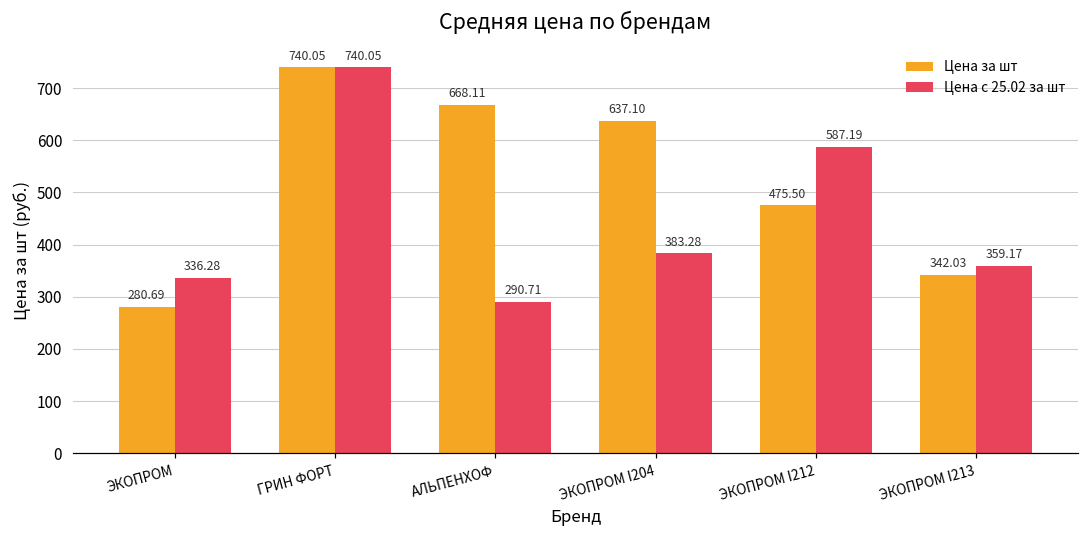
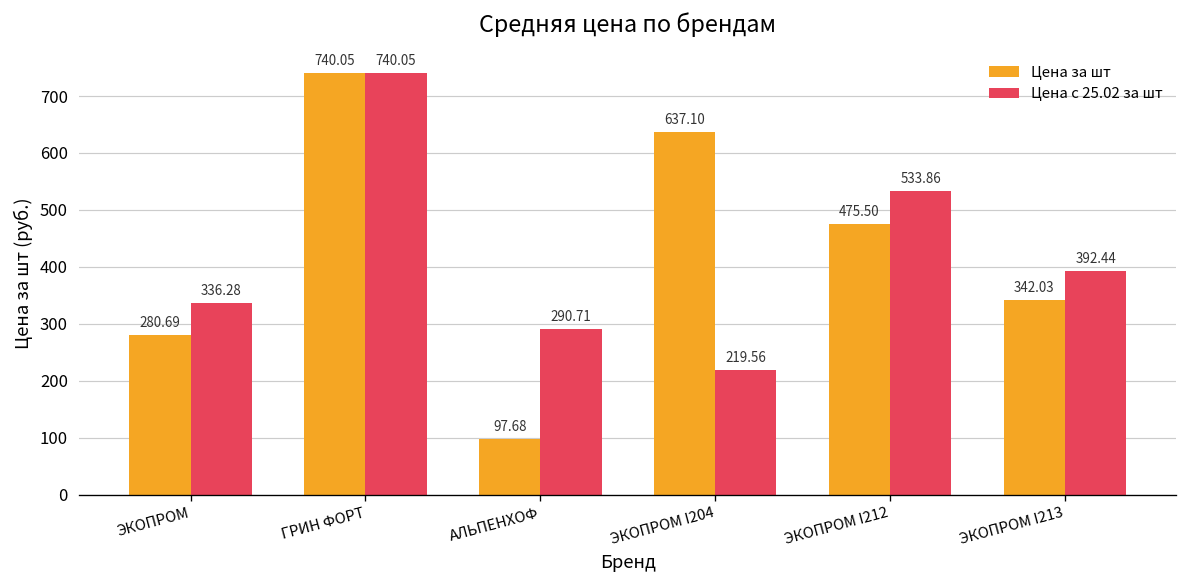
Цена за шт, АЛЬПЕНХОФ: 668.11 -> 97.68
Цена с 25.02 за шт, ЭКОПРОМ I204: 383.28 -> 219.56
Цена с 25.02 за шт, ЭКОПРОМ I212: 587.19 -> 533.86
Цена с 25.02 за шт, ЭКОПРОМ I213: 359.17 -> 392.44
